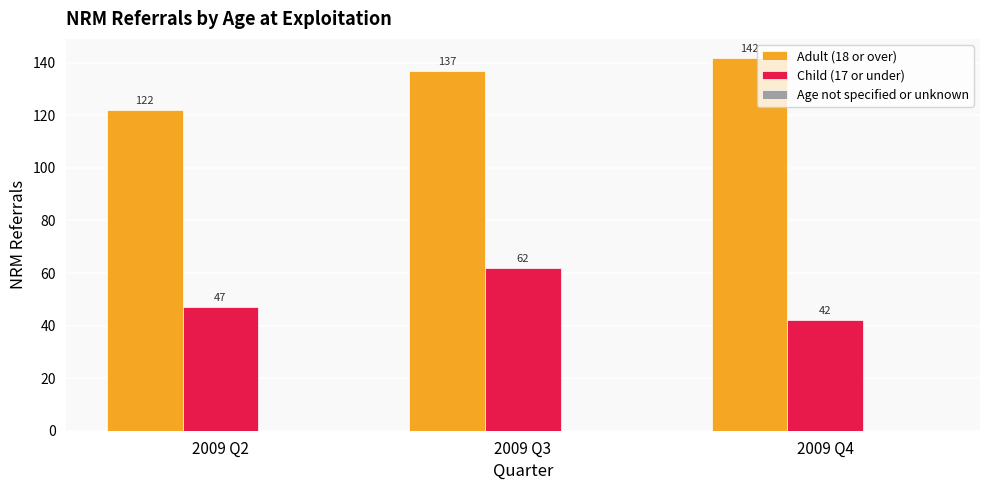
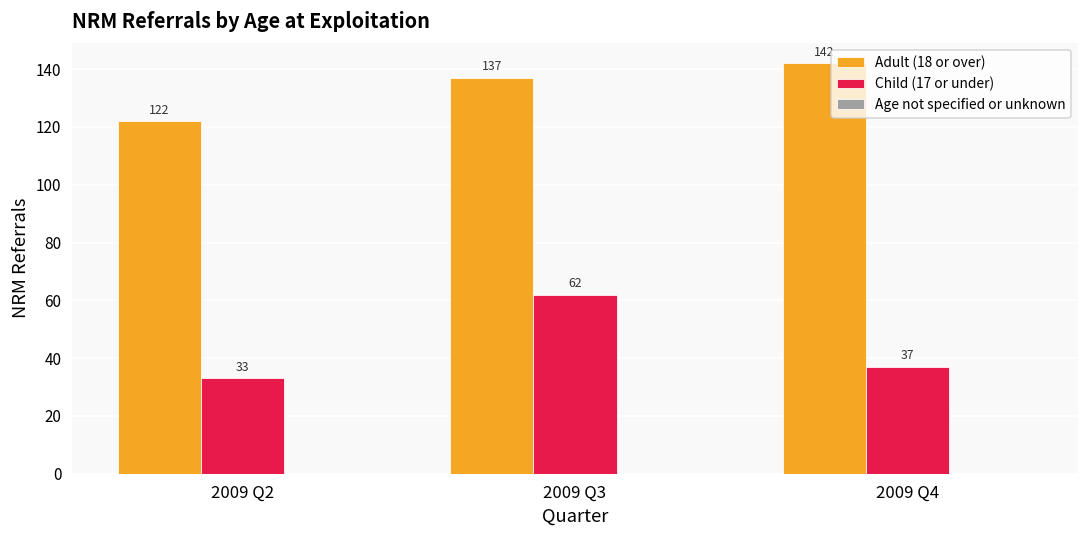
Child (17 or under), 2009 Q2: 47 -> 33
Child (17 or under), 2009 Q4: 42 -> 37
